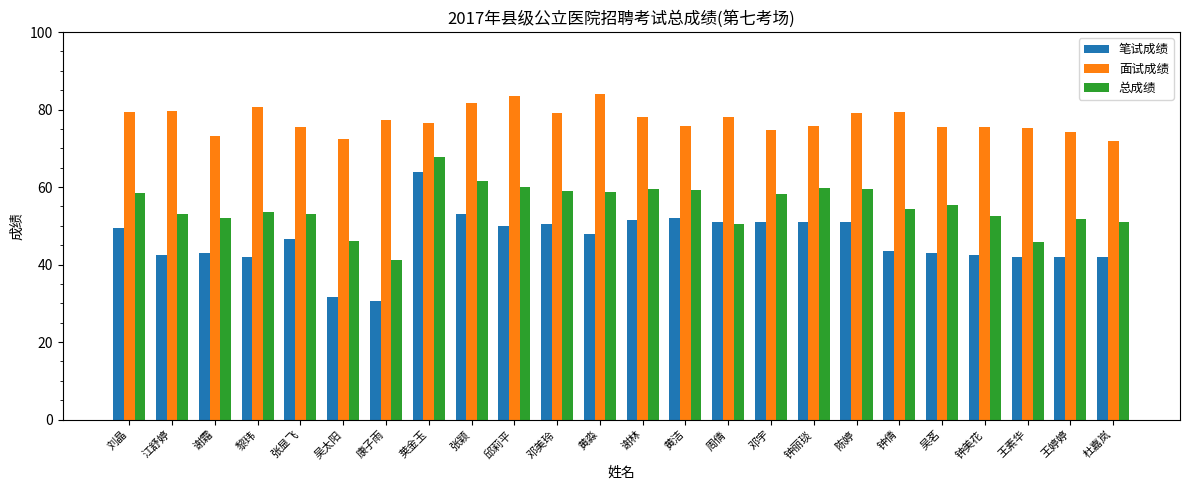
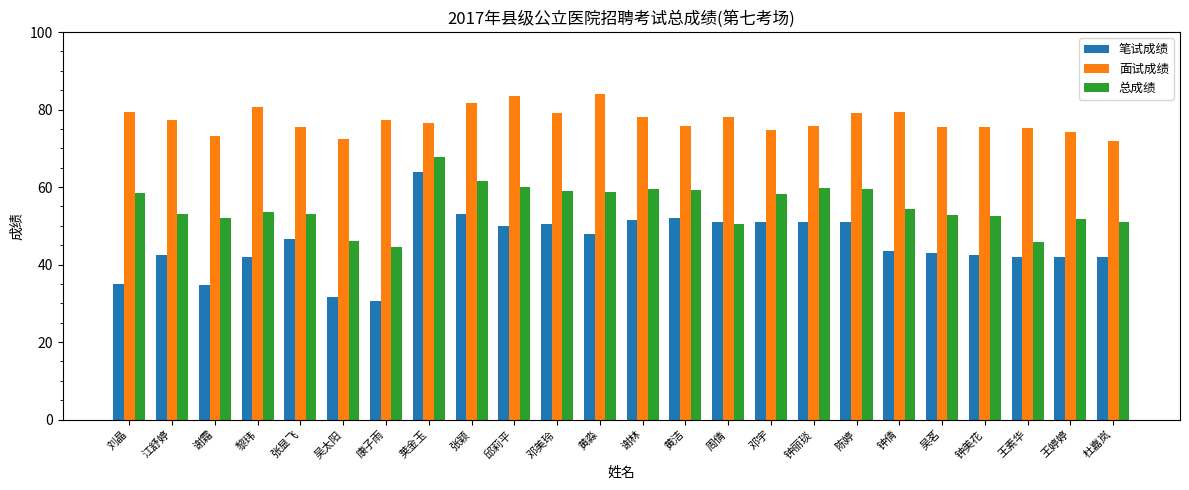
笔试成绩, 刘晶: 50 -> 35
面试成绩, 江舒婷: 80 -> 77
笔试成绩, 谢霜: 43 -> 35
总成绩, 康子雨: 41 -> 45
总成绩, 吴茗: 55 -> 53
